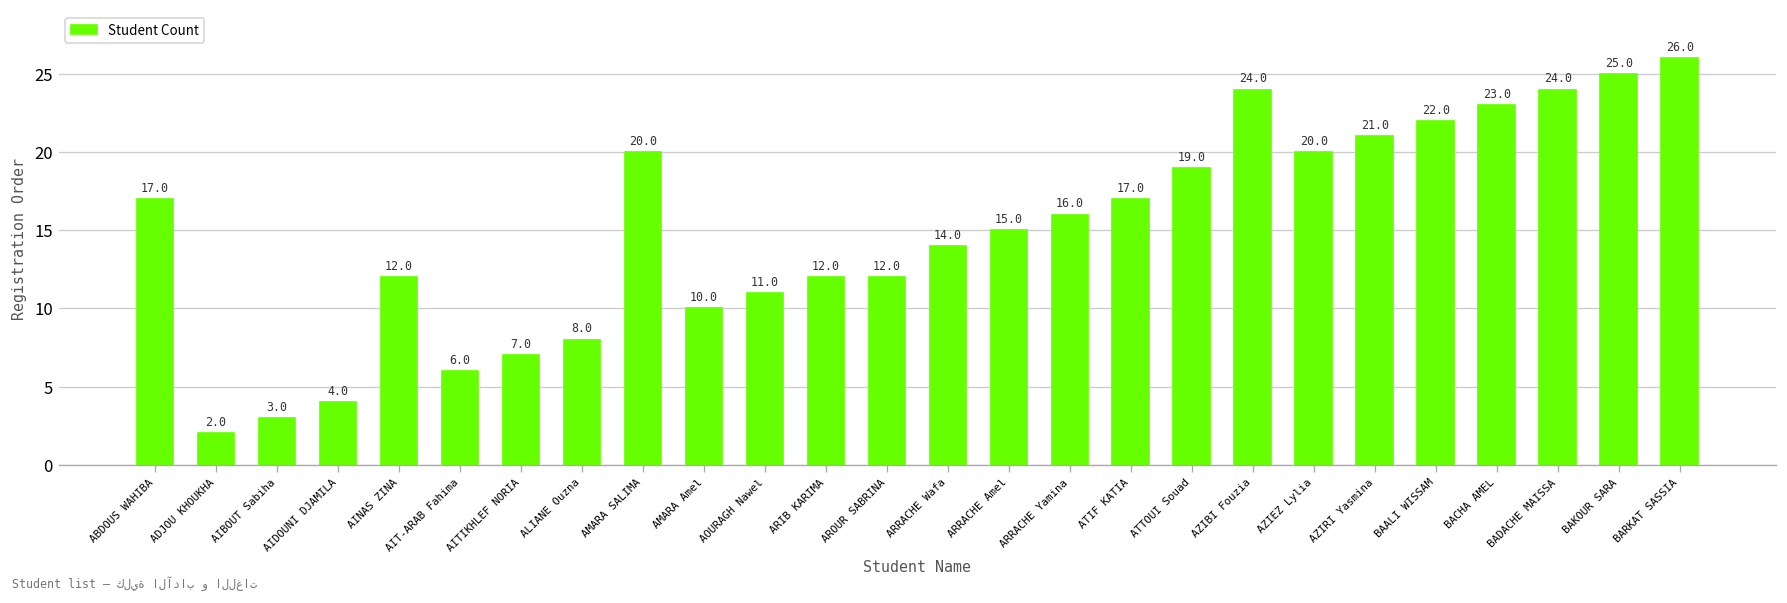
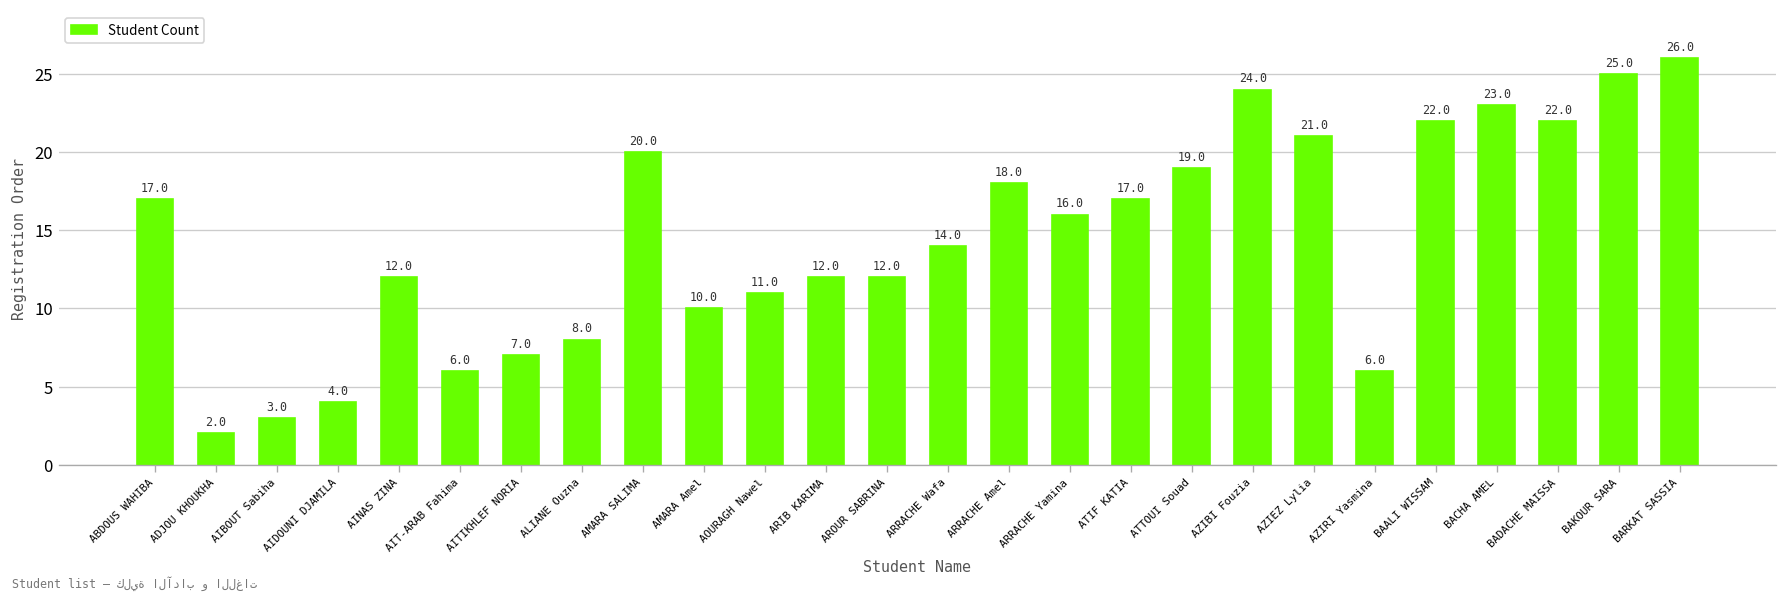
ARRACHE Amel: 15.0 -> 18.0
AZIEZ Lylia: 20.0 -> 21.0
AZIRI Yasmina: 21.0 -> 6.0
BADACHE MAISSA: 24.0 -> 22.0
